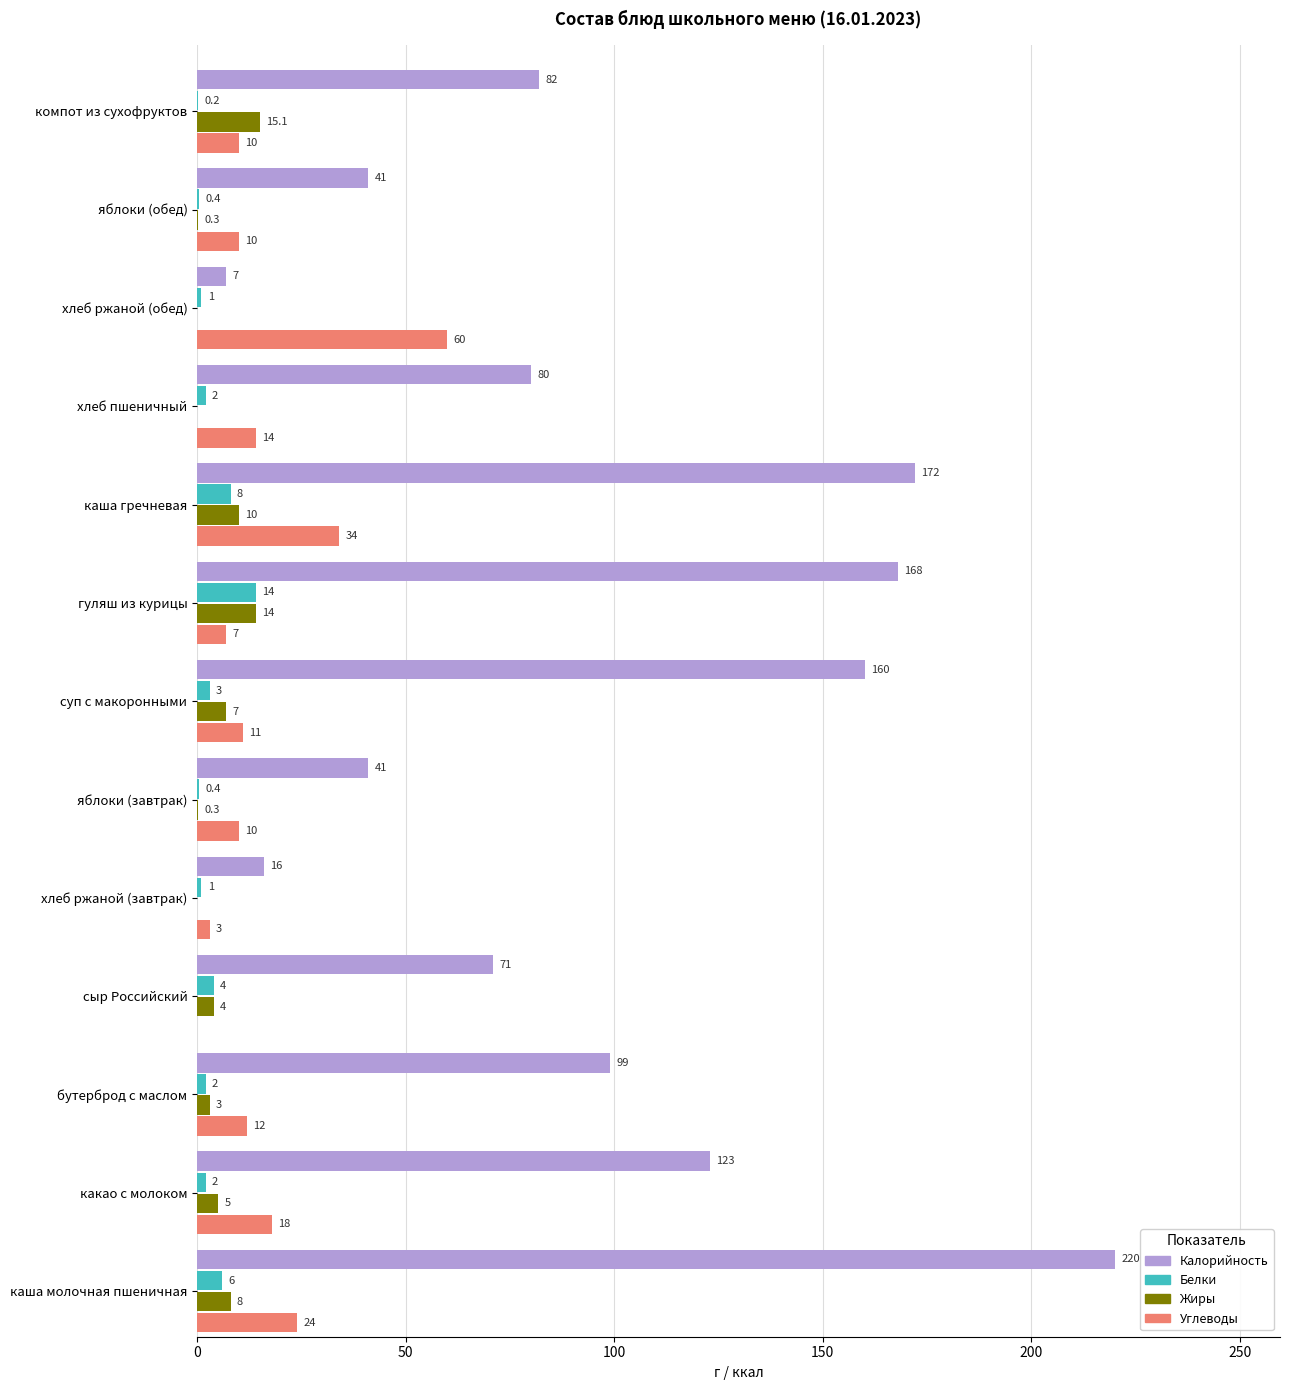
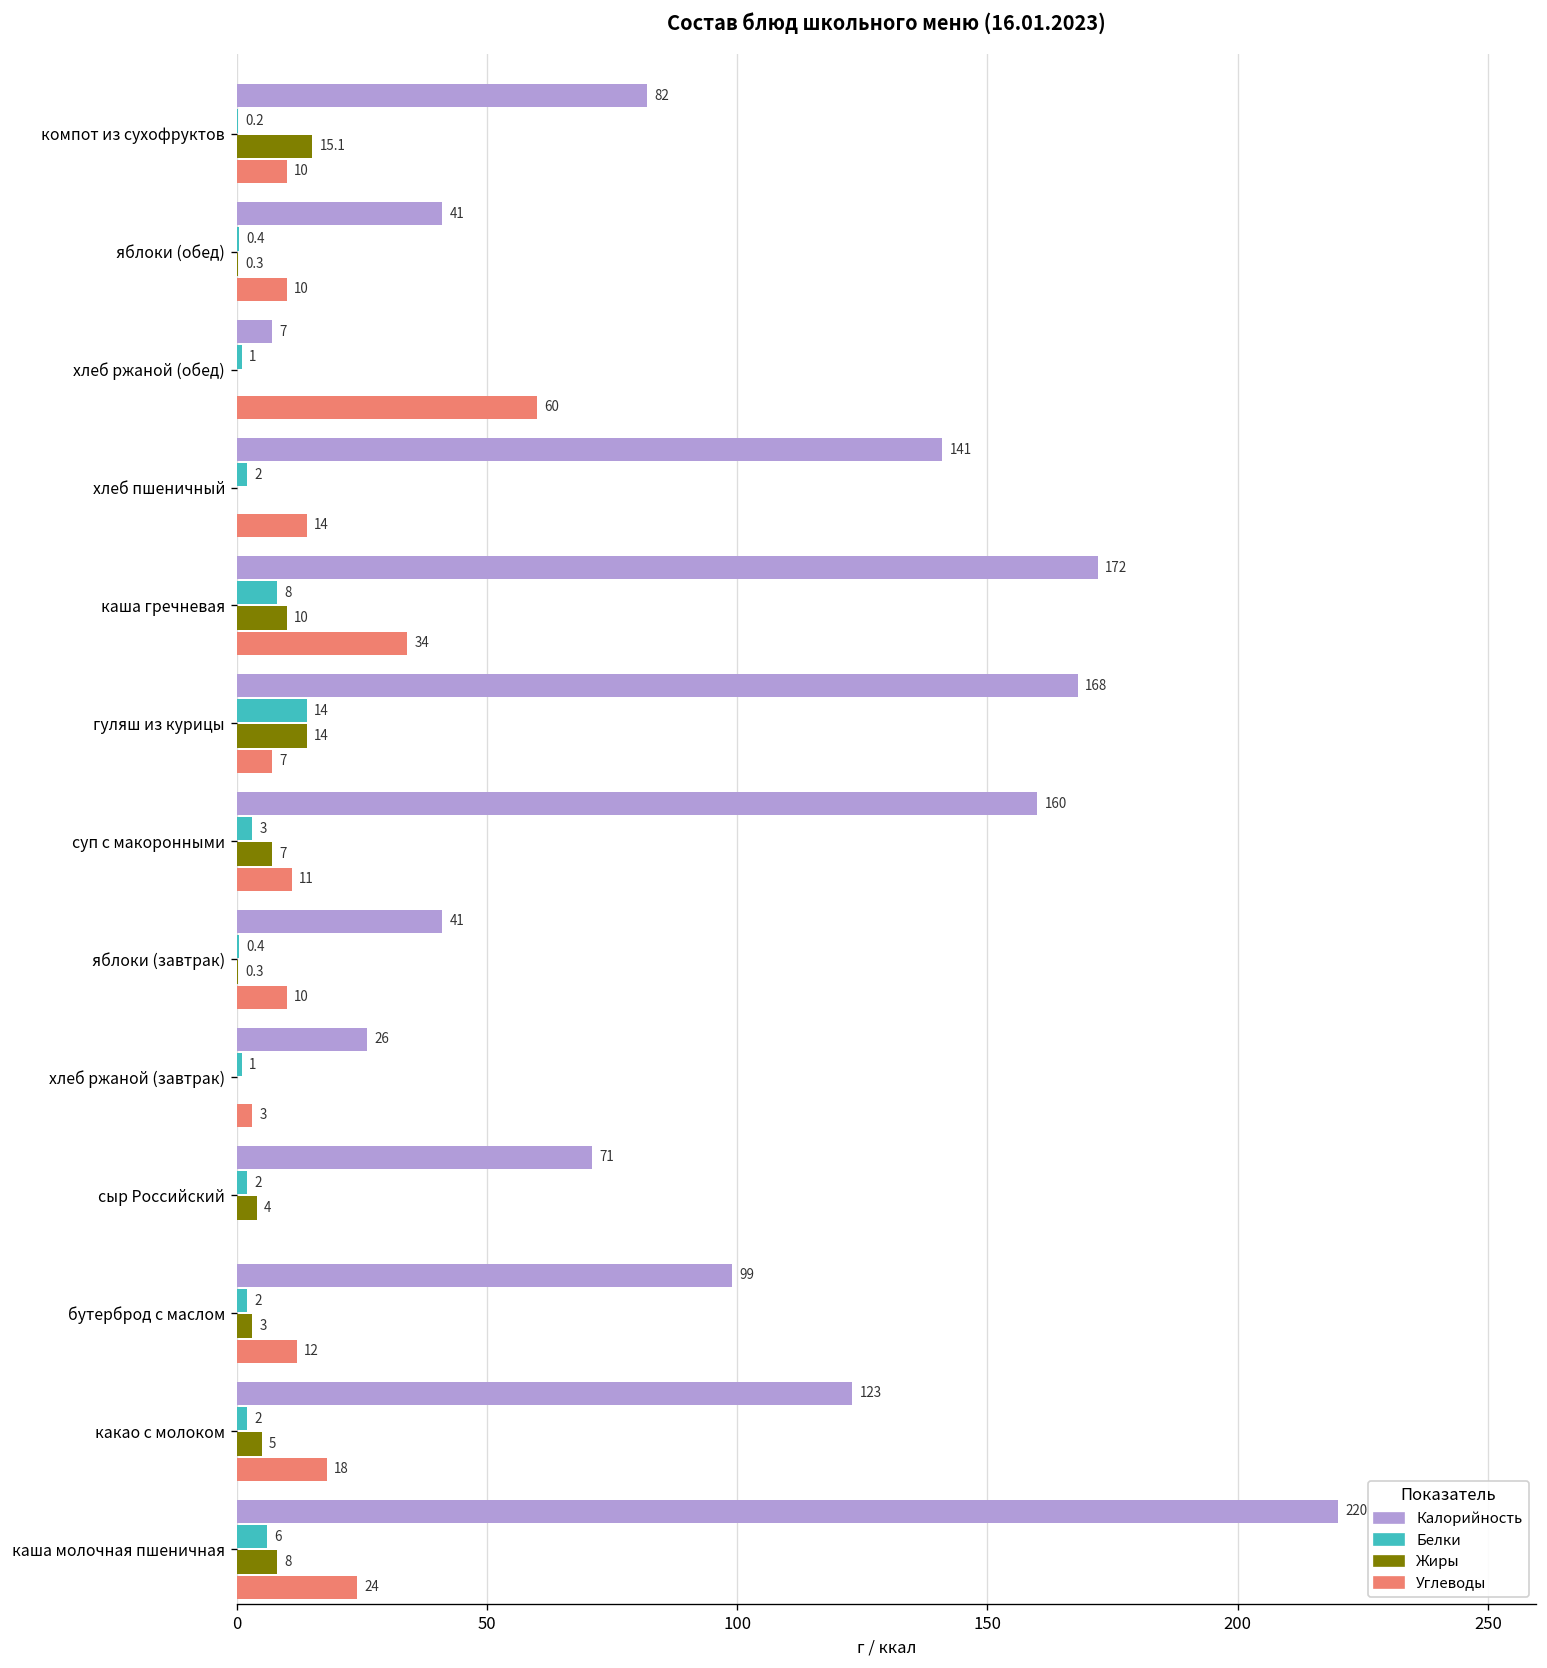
Калорийность, хлеб пшеничный: 80 -> 141
Калорийность, хлеб ржаной (завтрак): 16 -> 26
Белки, сыр Российский: 4 -> 2
